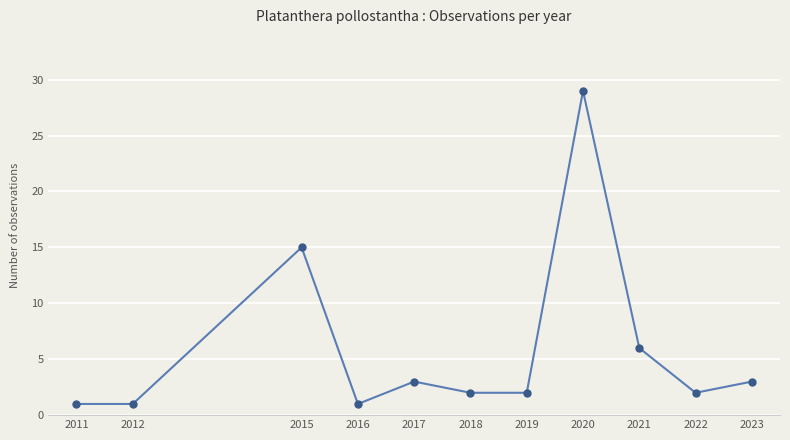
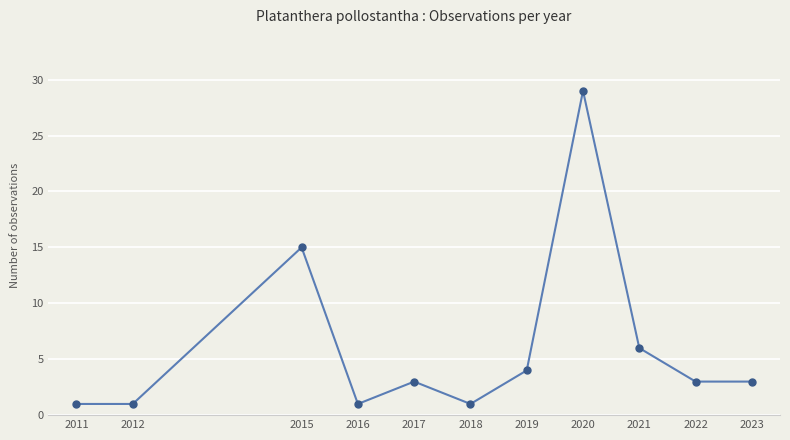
2018: 2 -> 1
2019: 2 -> 4
2022: 2 -> 3
